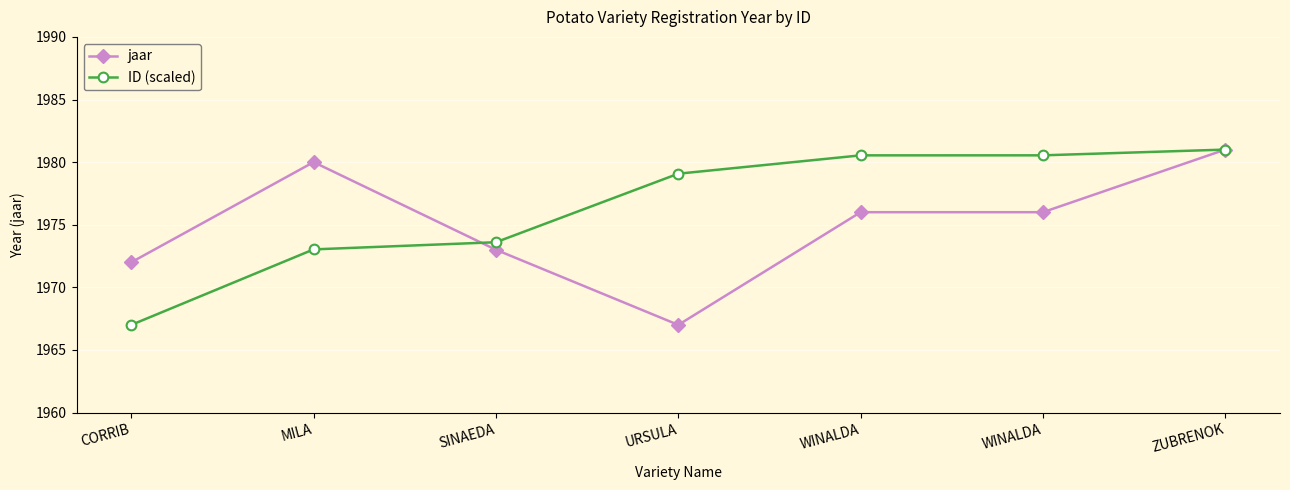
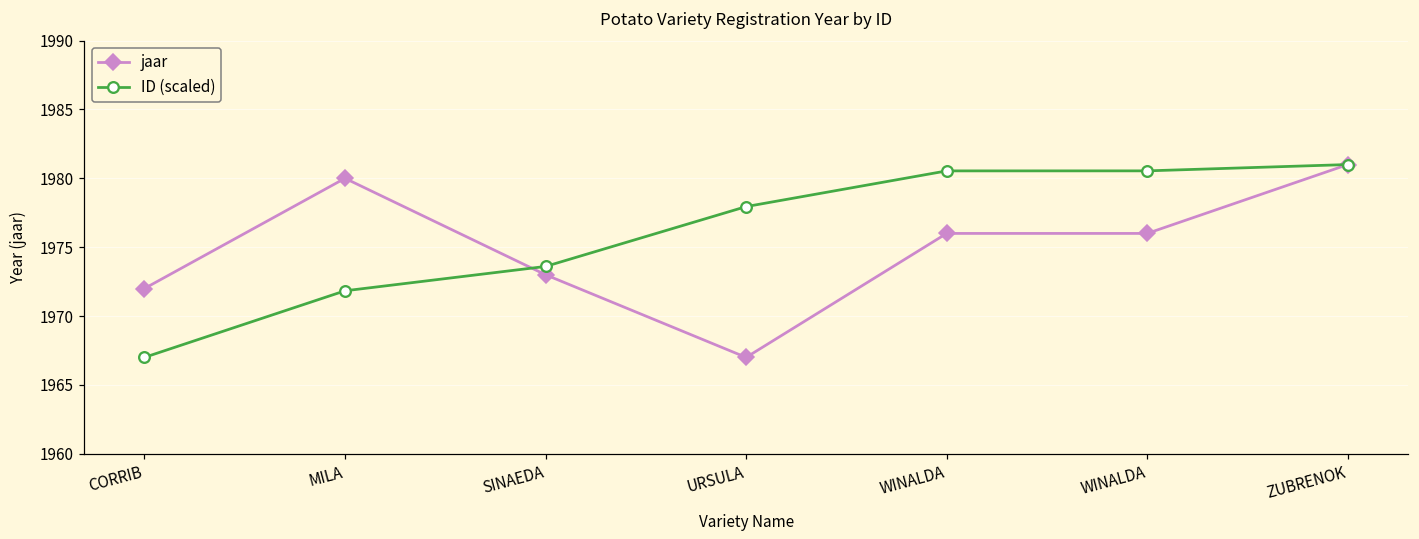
ID (scaled), MILA: 1973.0 -> 1971.8
ID (scaled), URSULA: 1979.1 -> 1977.9
